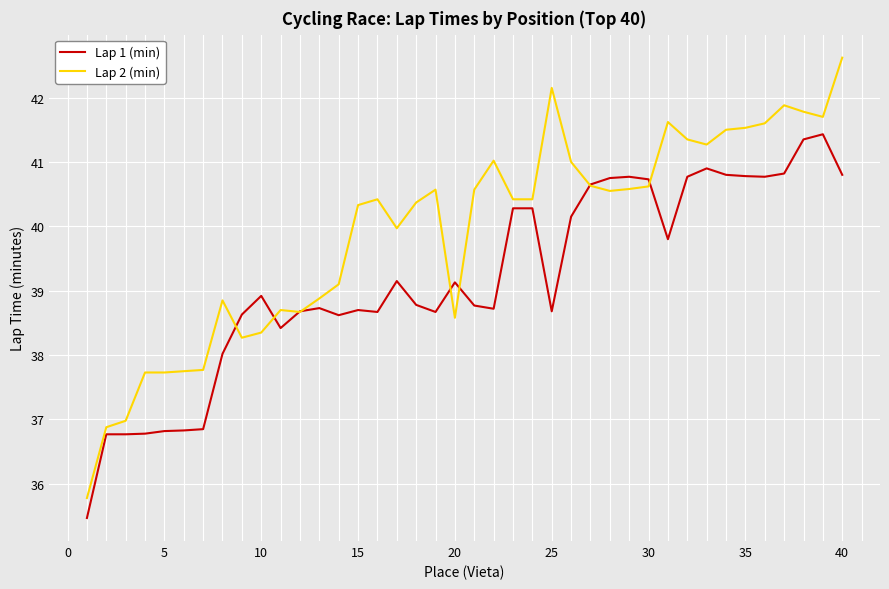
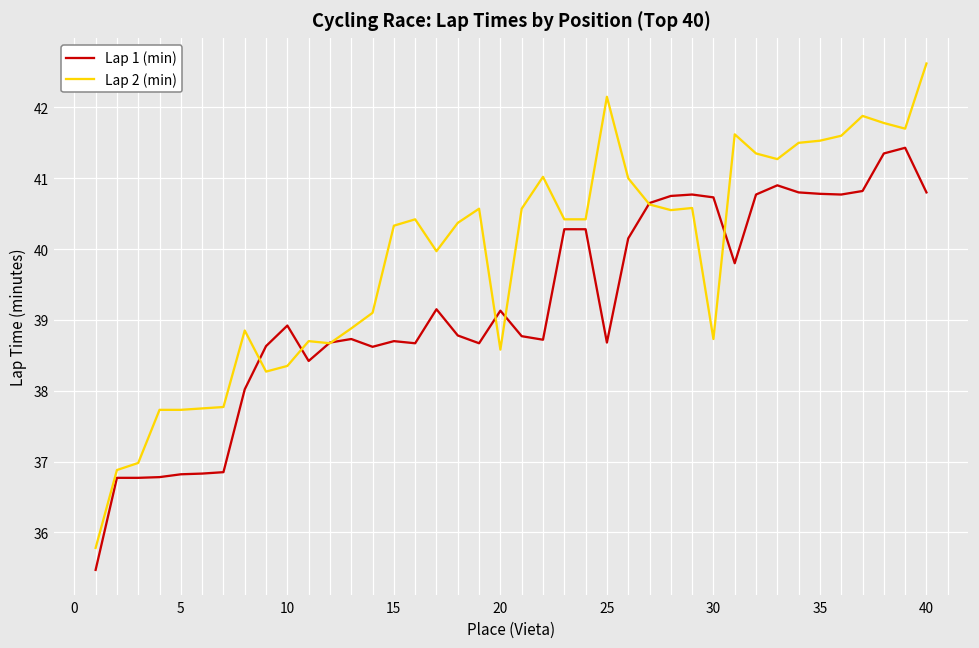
Lap 2 (min), 30: 40.6 -> 38.7
